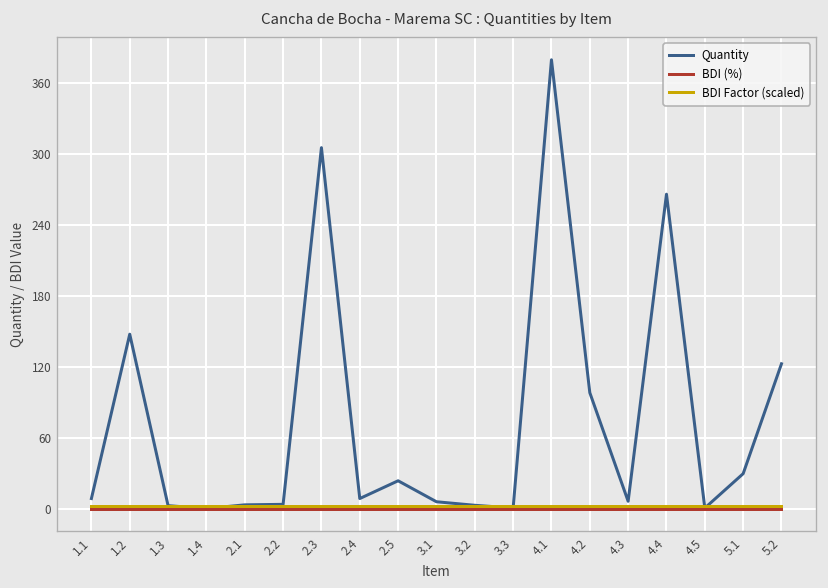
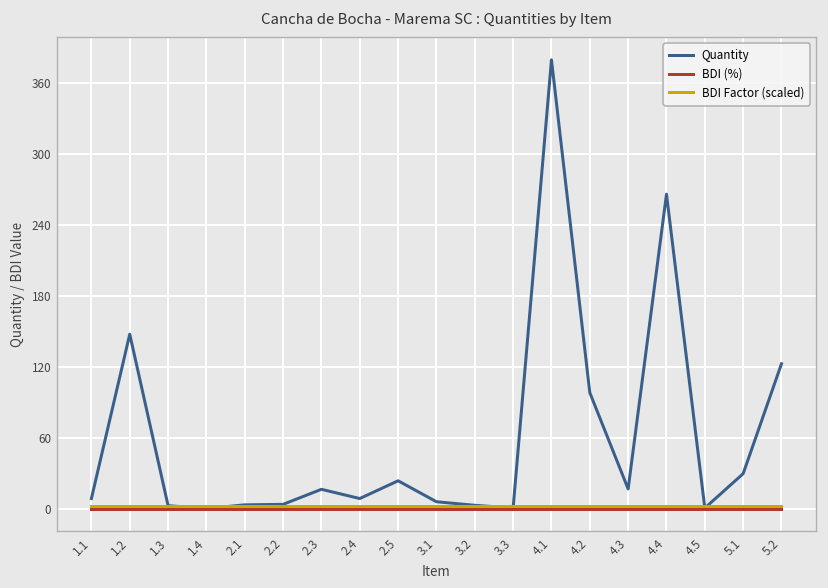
Quantity, 2.3: 310 -> 20
Quantity, 4.3: 10 -> 20
